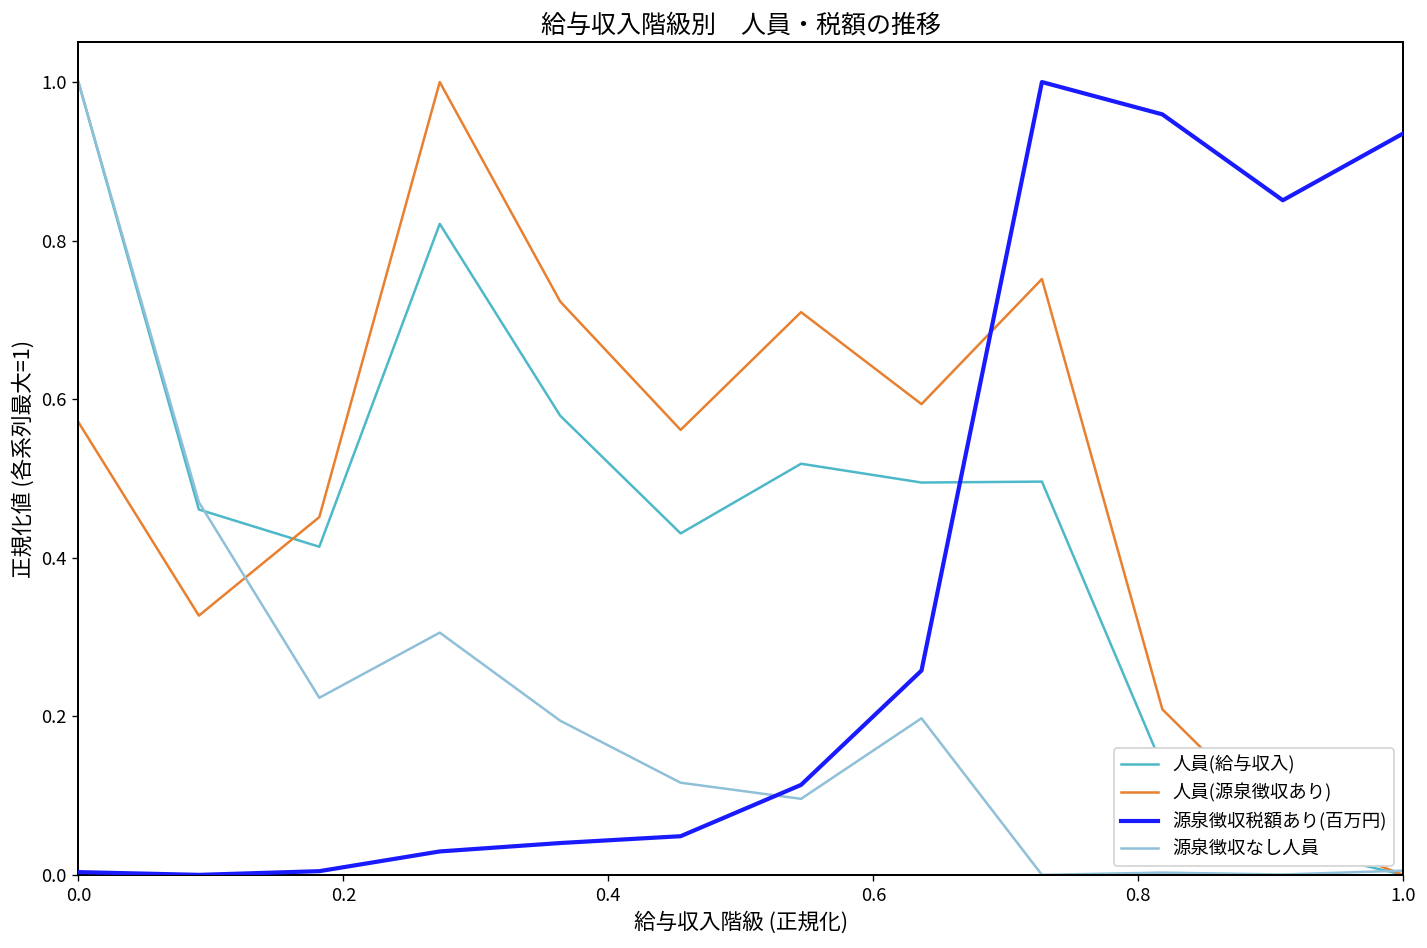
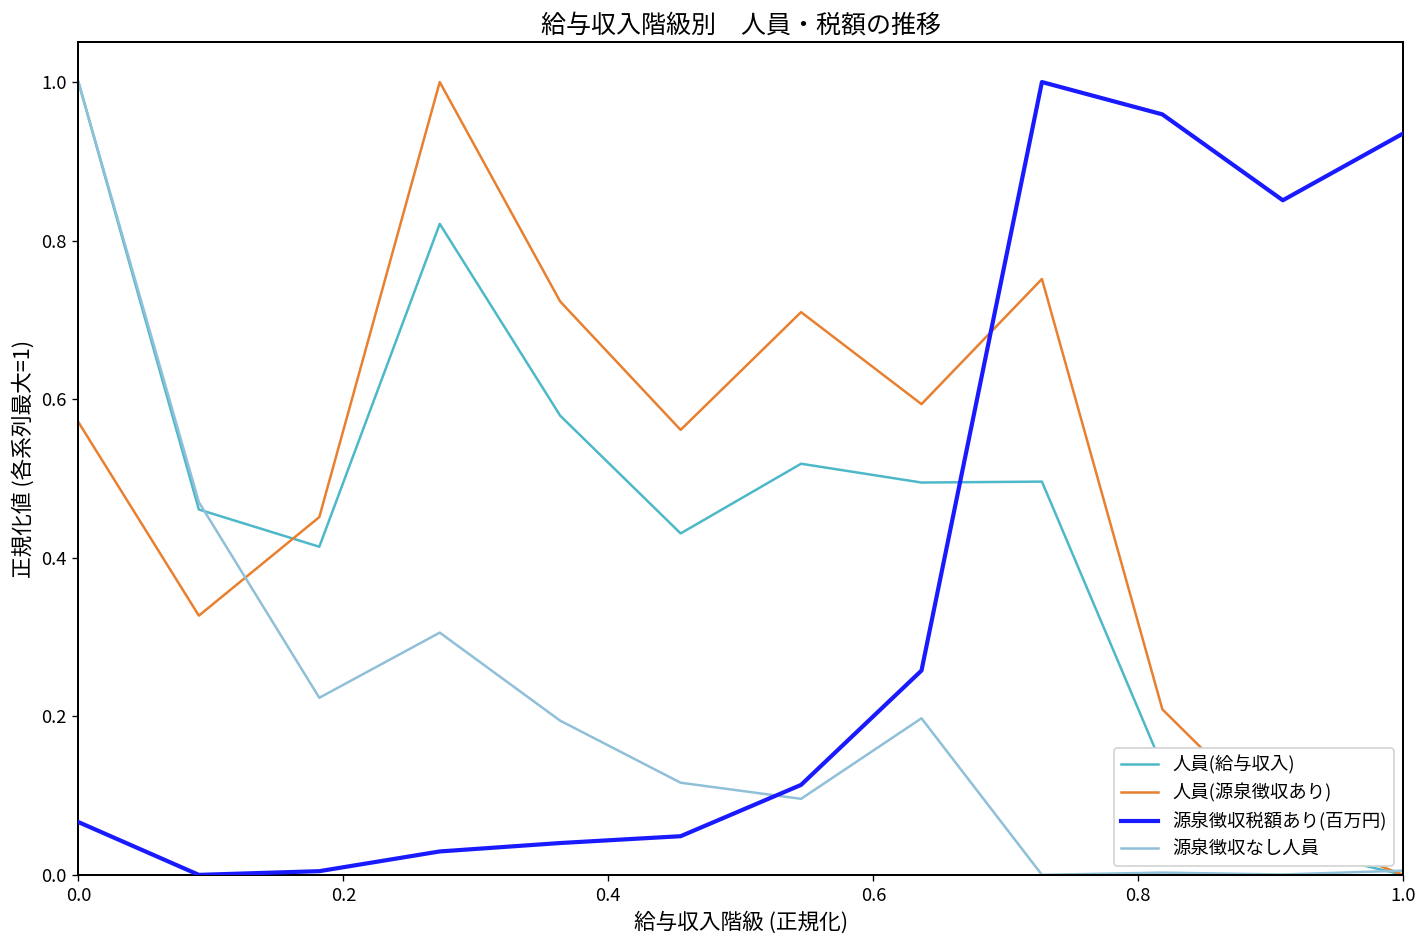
源泉徴収税額あり(百万円), 0.0: 0.00 -> 0.07
